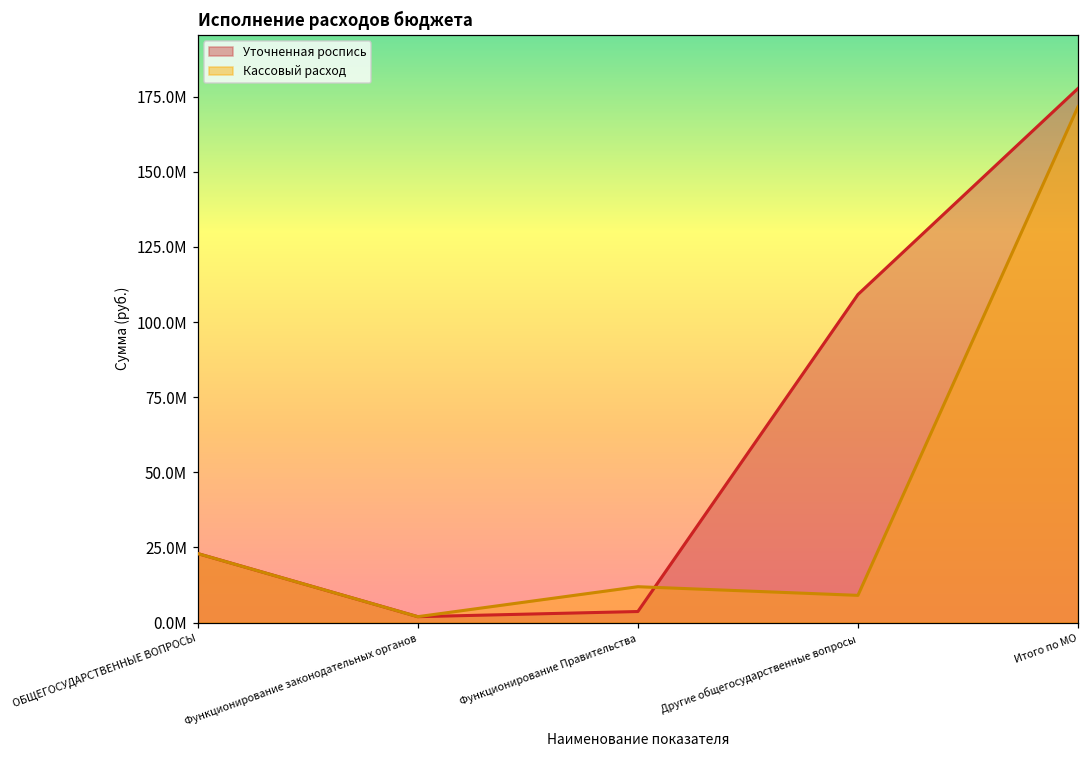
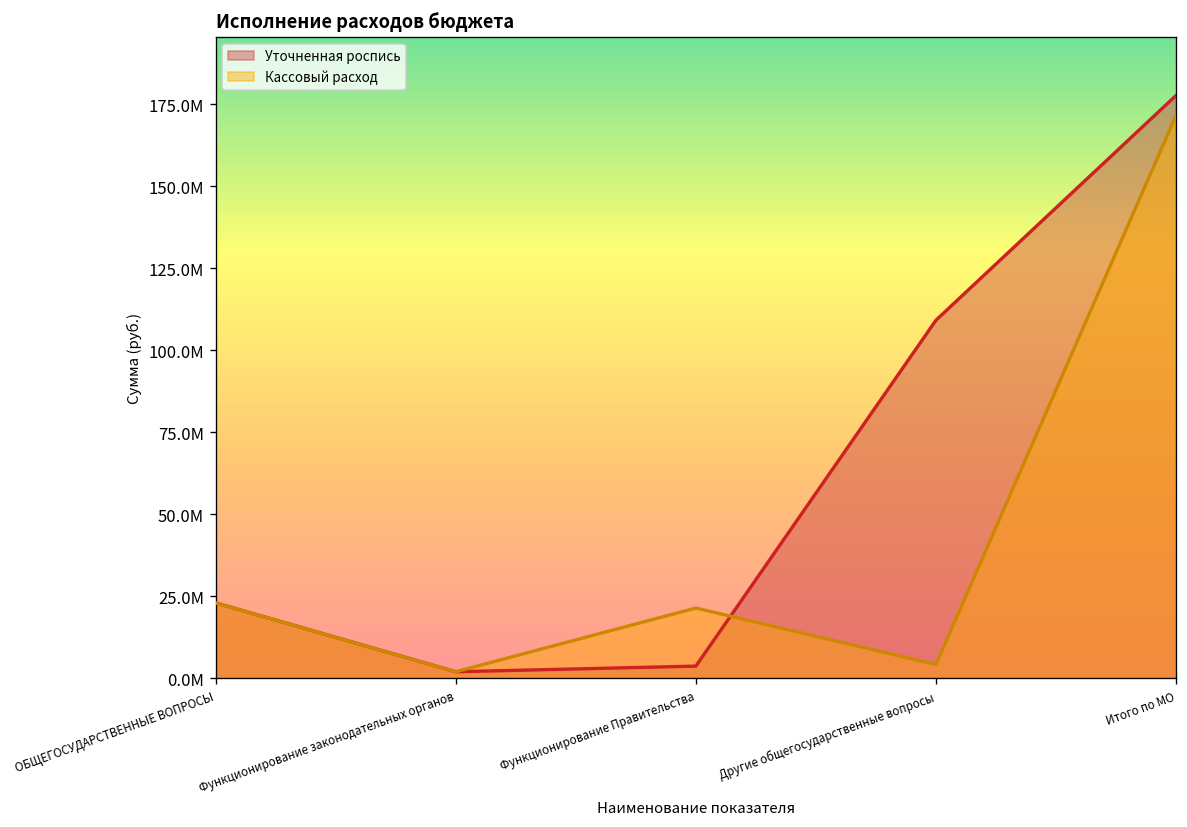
Кассовый расход, Функционирование Правительства: 12М -> 21М
Кассовый расход, Другие общегосударственные вопросы: 9М -> 4М
